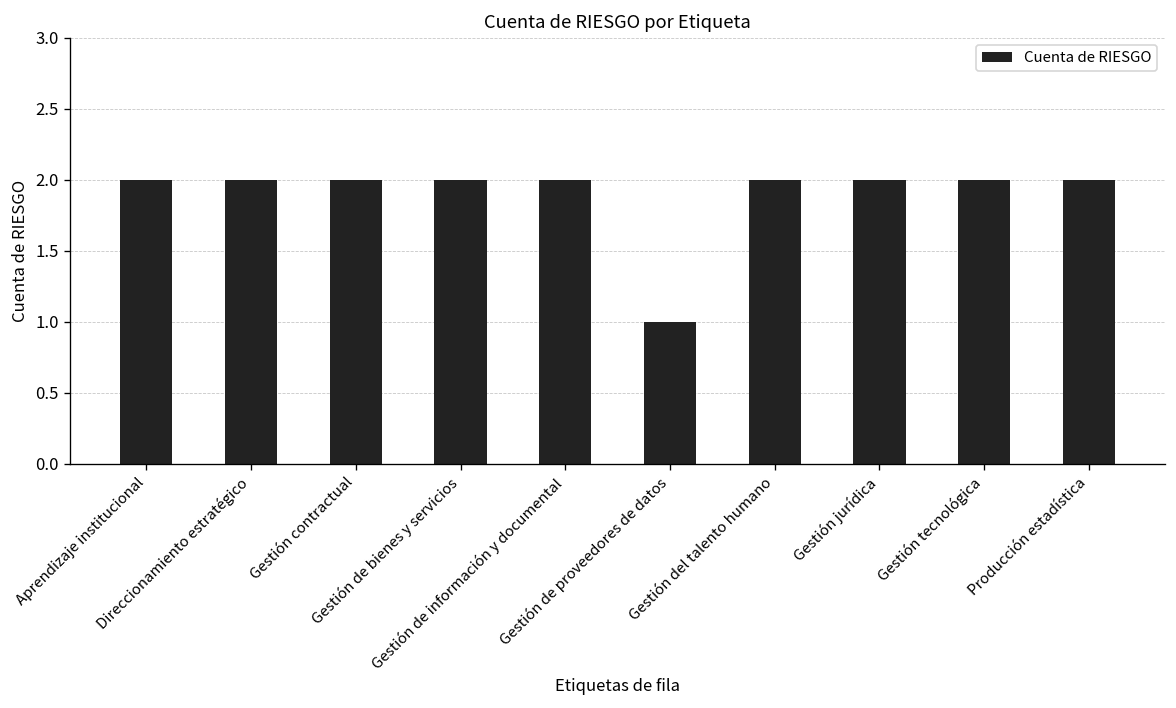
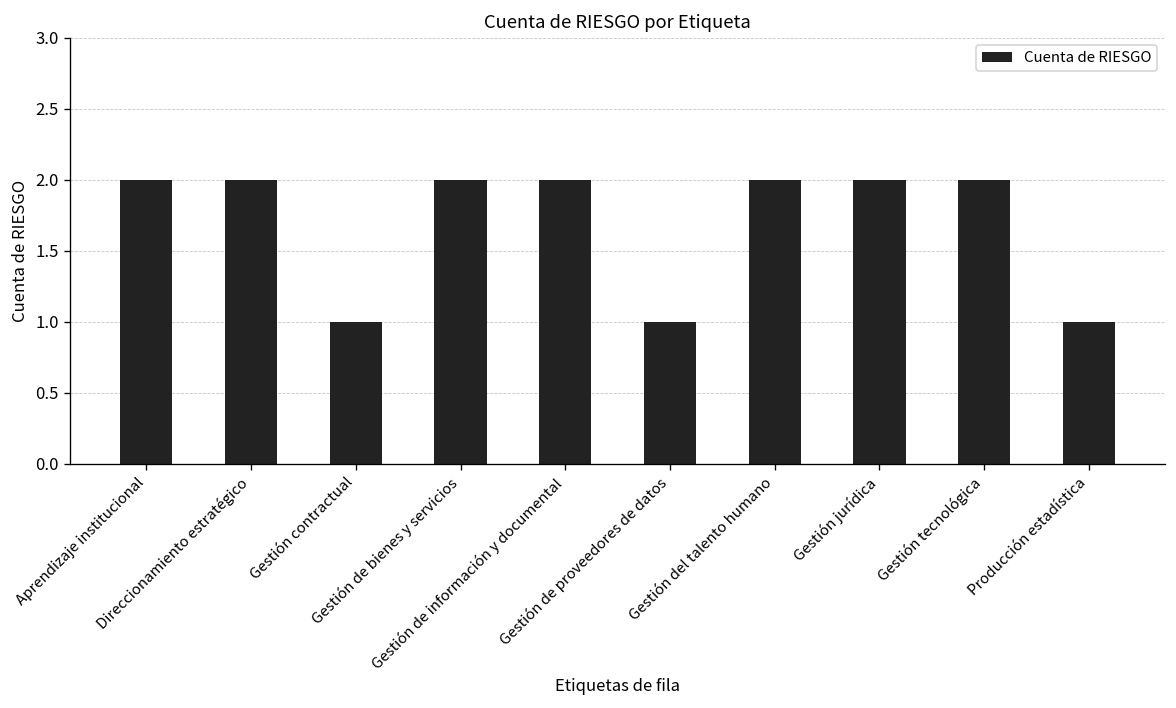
Gestión contractual: 2 -> 1
Producción estadística: 2 -> 1
